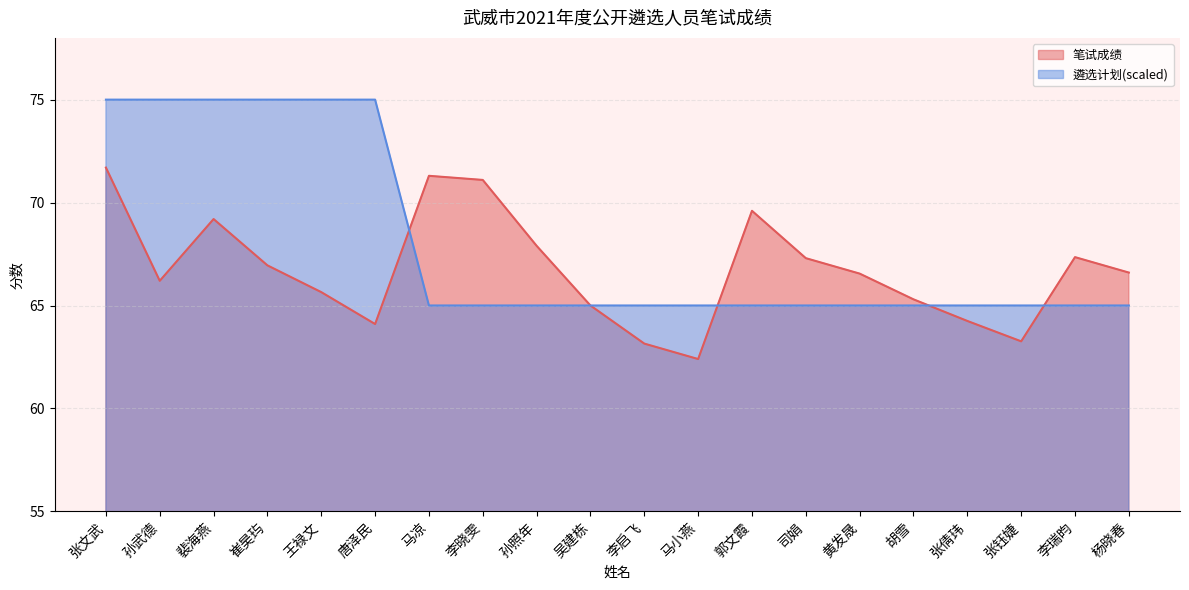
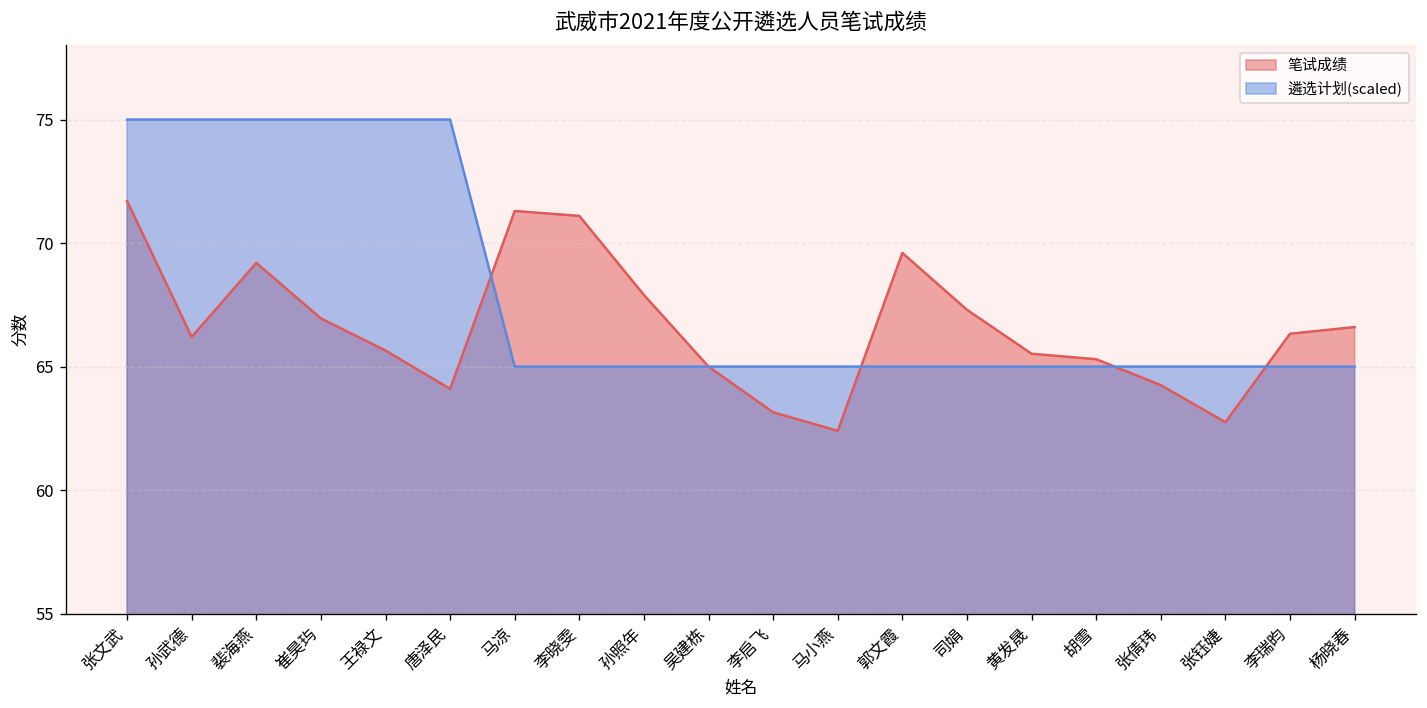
笔试成绩, 黄发晟: 66.6 -> 65.5
笔试成绩, 张钰婕: 63.3 -> 62.8
笔试成绩, 李瑞昀: 67.4 -> 66.3
